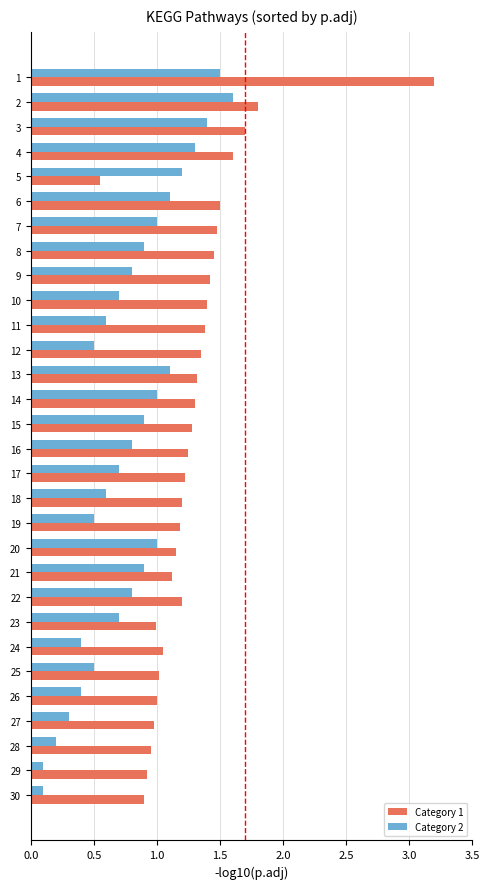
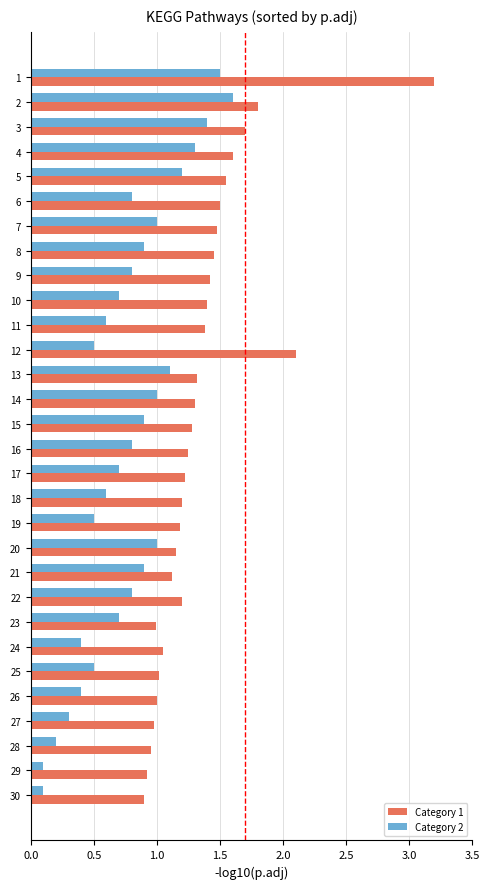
Category 1, 5: 0.55 -> 1.55
Category 2, 6: 1.1 -> 0.8
Category 1, 12: 1.35 -> 2.10
